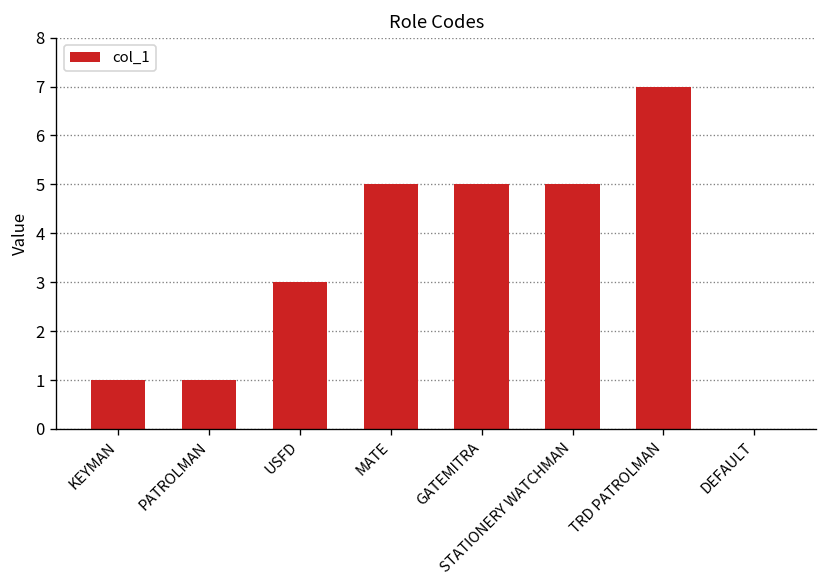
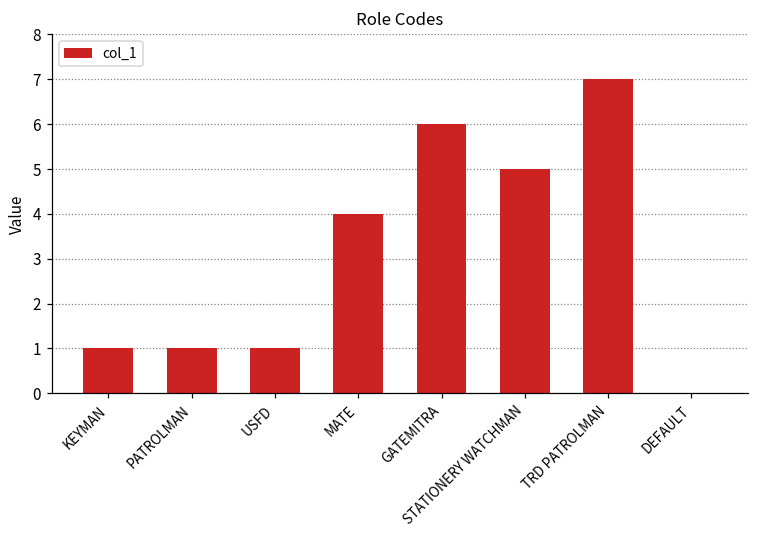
USFD: 3 -> 1
MATE: 5 -> 4
GATEMITRA: 5 -> 6
